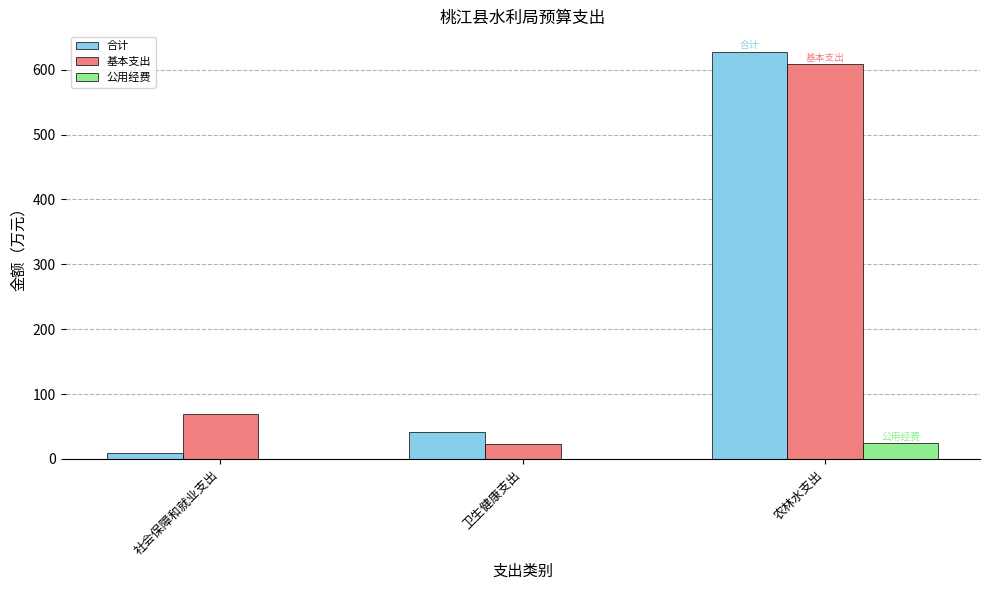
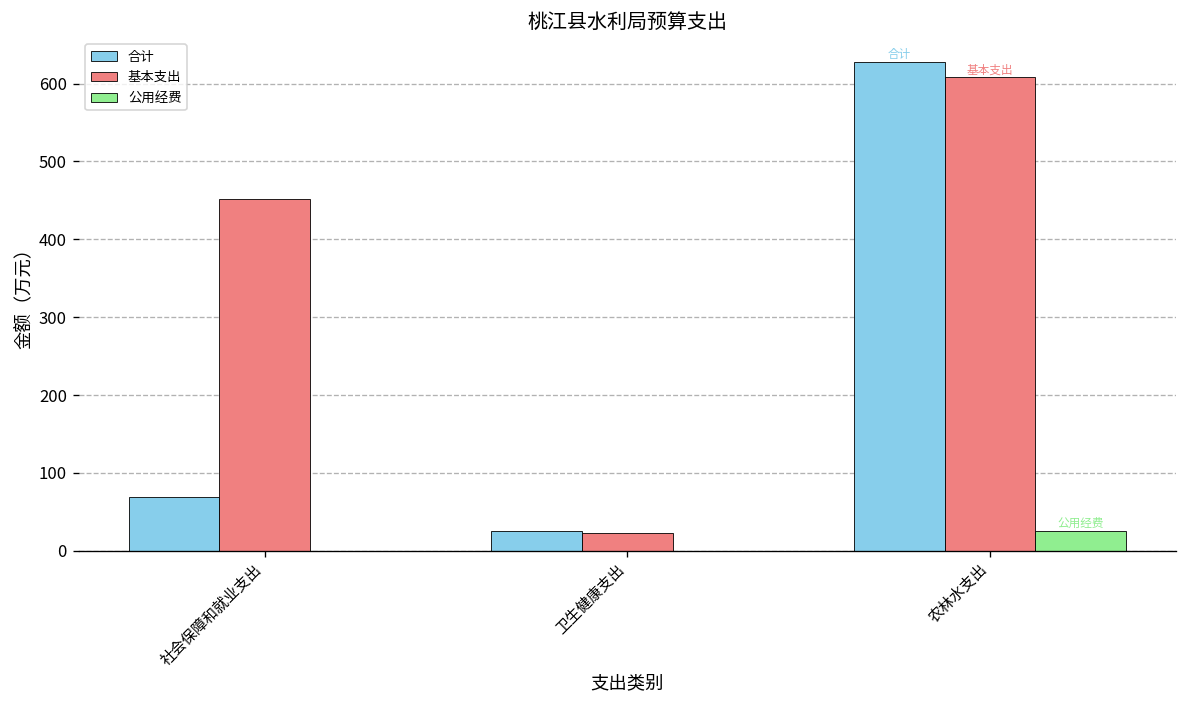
合计, 社会保障和就业支出: 10 -> 70
基本支出, 社会保障和就业支出: 70 -> 450
合计, 卫生健康支出: 40 -> 30
